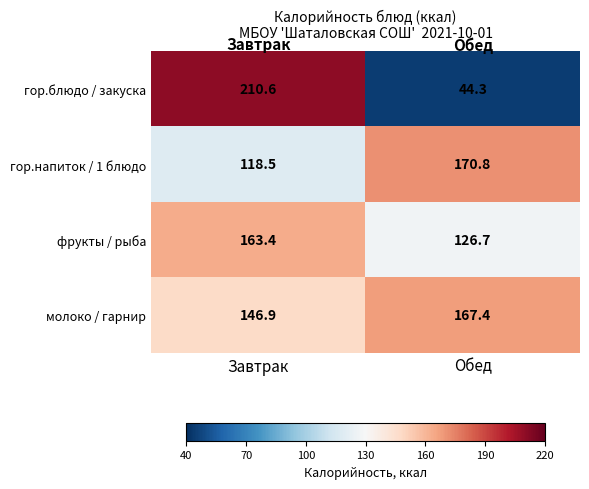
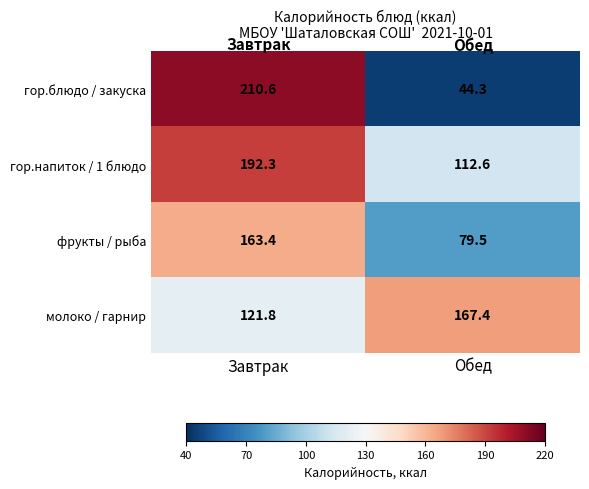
гор.напиток / 1 блюдо, Завтрак: 118.5 -> 192.3
гор.напиток / 1 блюдо, Обед: 170.8 -> 112.6
фрукты / рыба, Обед: 126.7 -> 79.5
молоко / гарнир, Завтрак: 146.9 -> 121.8
